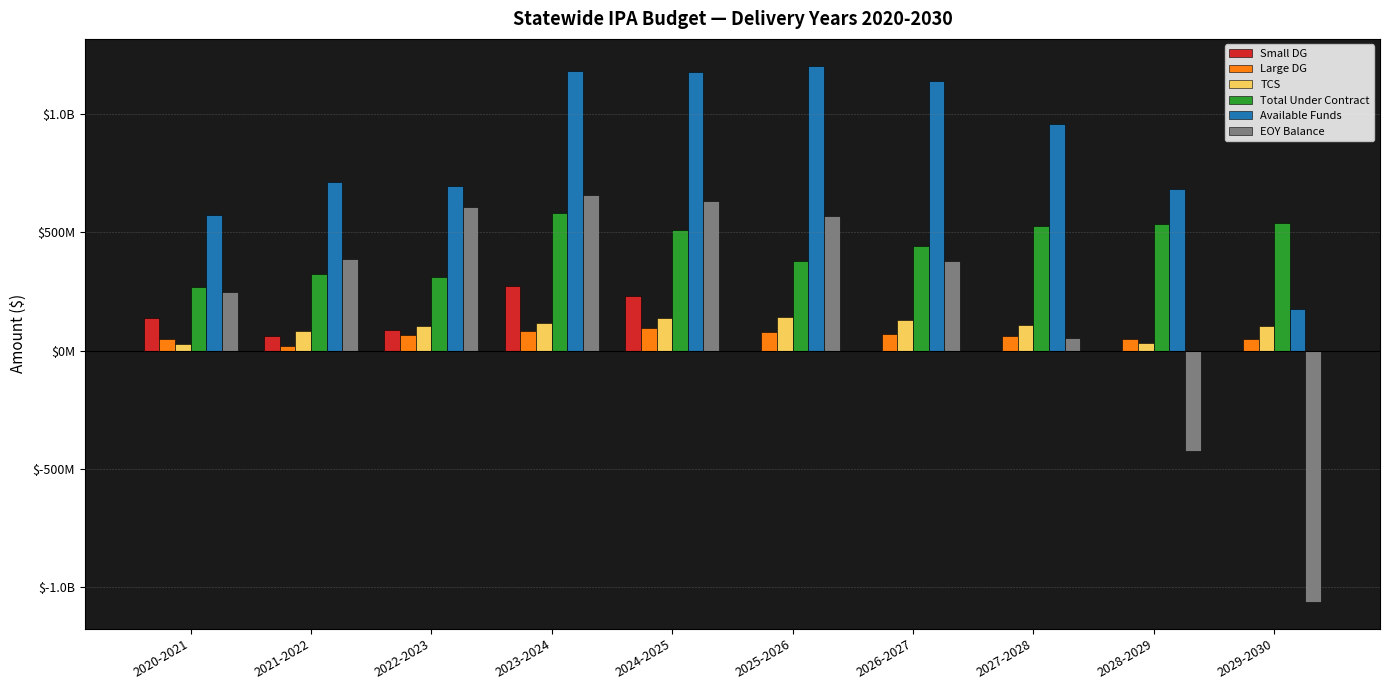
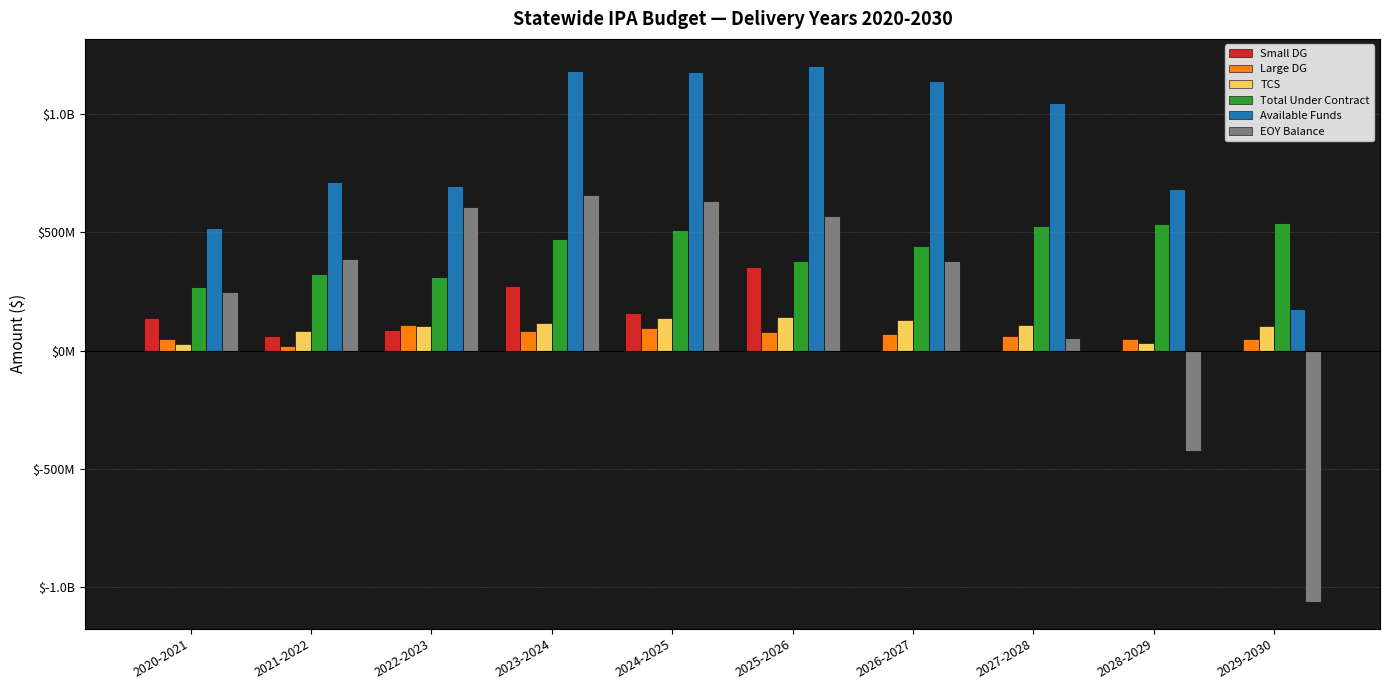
Available Funds, 2020-2021: $570000000 -> $520000000
Large DG, 2022-2023: $70000000 -> $110000000
Total Under Contract, 2023-2024: $580000000 -> $470000000
Small DG, 2024-2025: $230000000 -> $160000000
Small DG, 2025-2026: $0 -> $350000000
Available Funds, 2027-2028: $960000000 -> $1050000000
